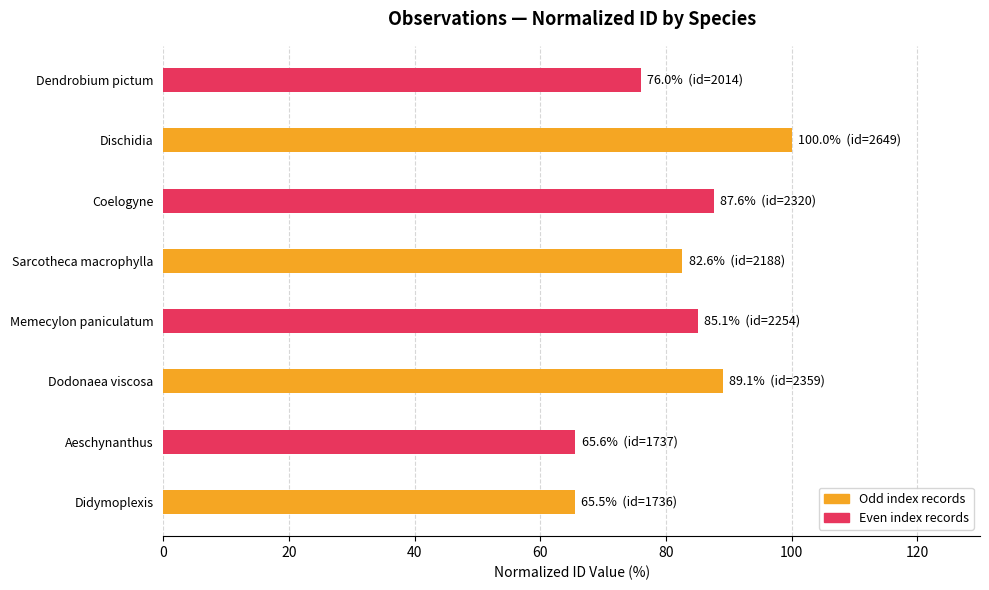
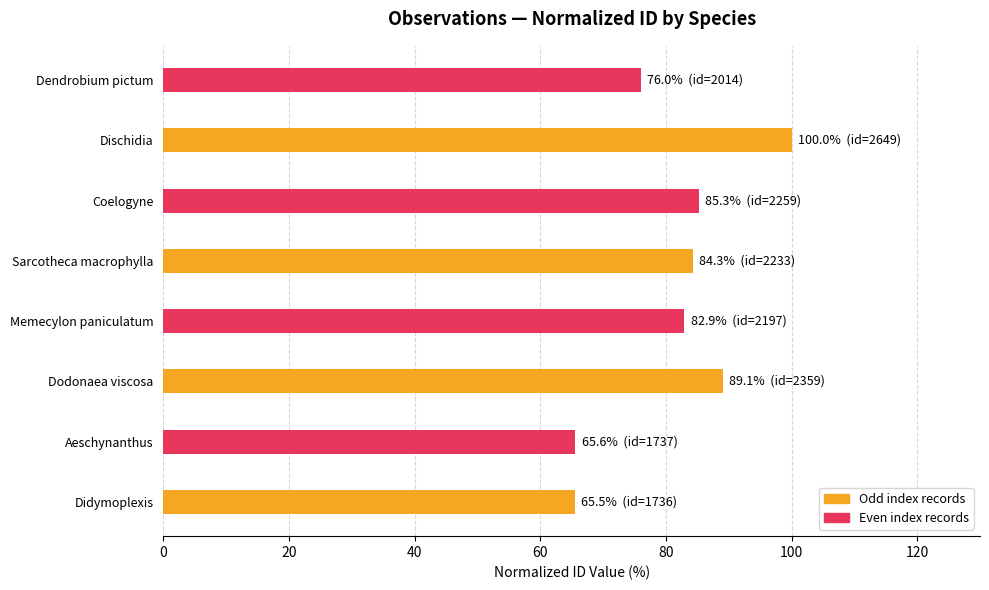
Coelogyne: 87.6% (id=2320) -> 85.3% (id=2259)
Sarcotheca macrophylla: 82.6% (id=2188) -> 84.3% (id=2233)
Memecylon paniculatum: 85.1% (id=2254) -> 82.9% (id=2197)
